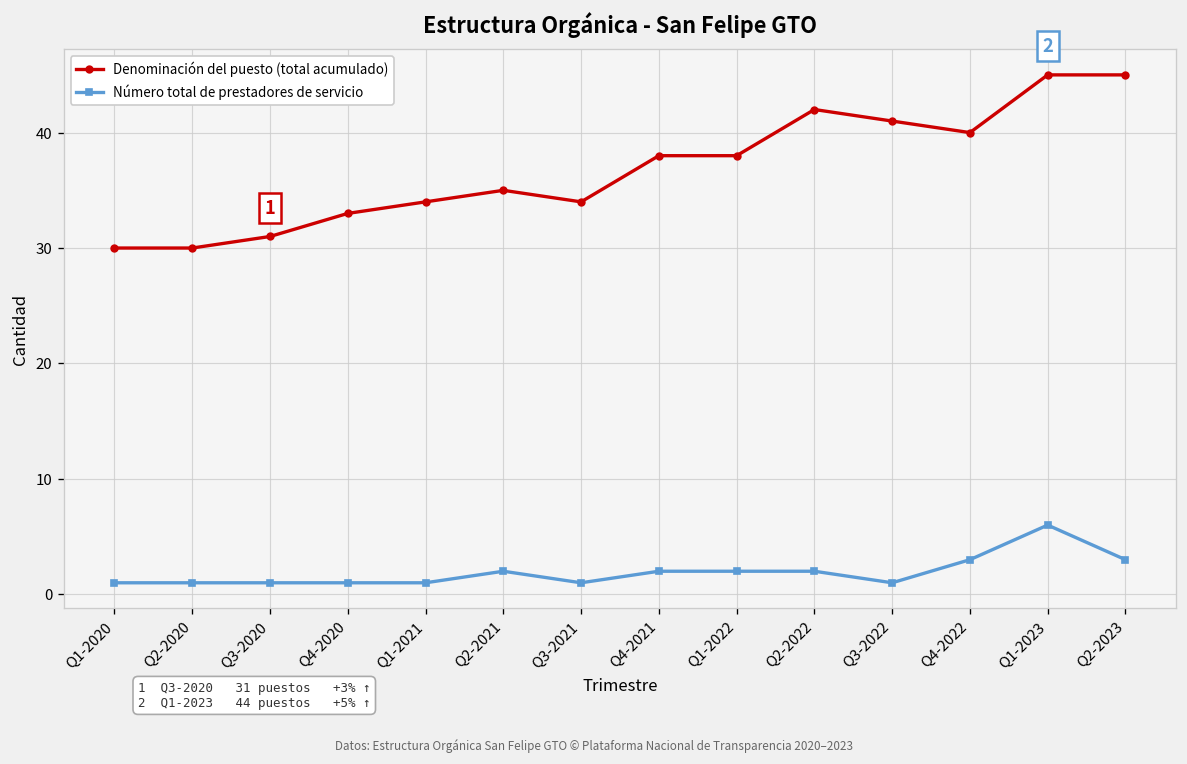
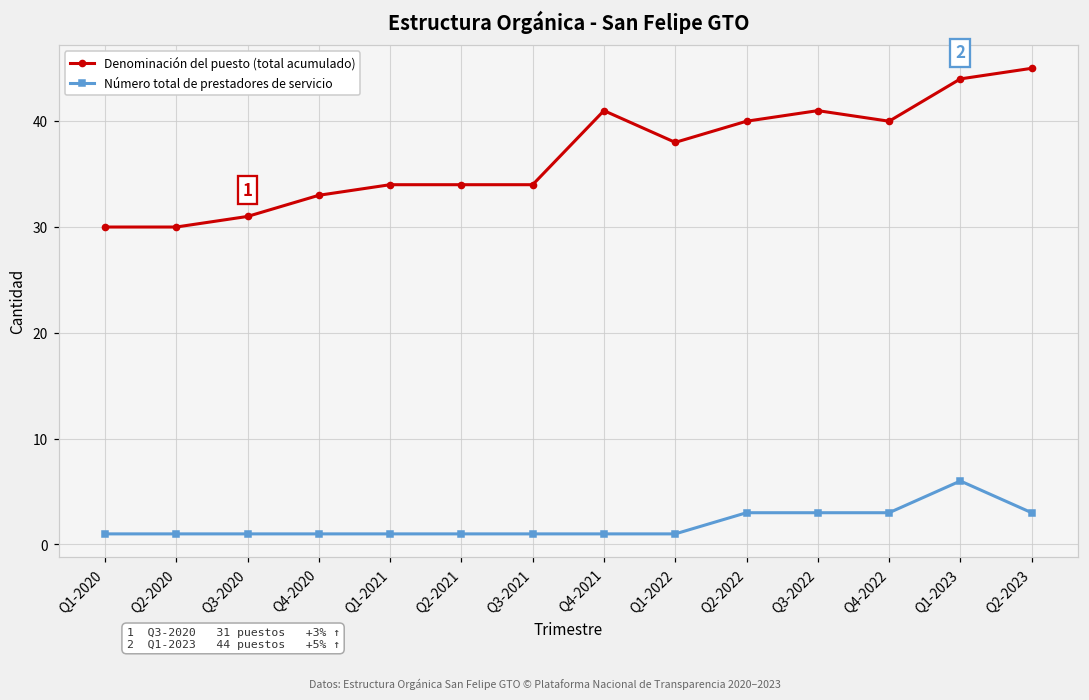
Denominación del puesto (total acumulado), Q2-2021: 35 -> 34
Número total de prestadores de servicio, Q2-2021: 2 -> 1
Denominación del puesto (total acumulado), Q4-2021: 38 -> 41
Número total de prestadores de servicio, Q4-2021: 2 -> 1
Número total de prestadores de servicio, Q1-2022: 2 -> 1
Denominación del puesto (total acumulado), Q2-2022: 42 -> 40
Número total de prestadores de servicio, Q2-2022: 2 -> 3
Número total de prestadores de servicio, Q3-2022: 1 -> 3
Denominación del puesto (total acumulado), Q1-2023: 45 -> 44
